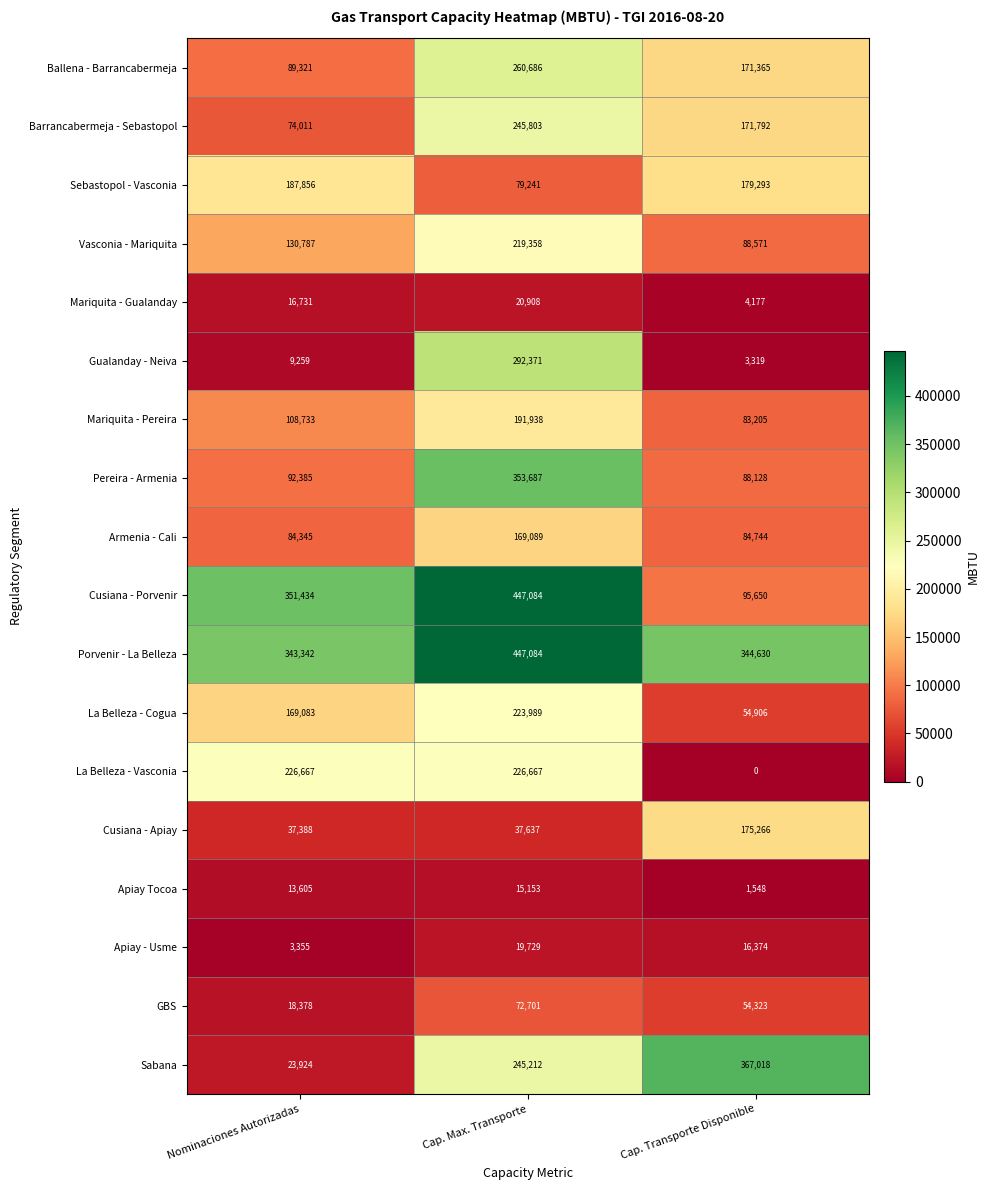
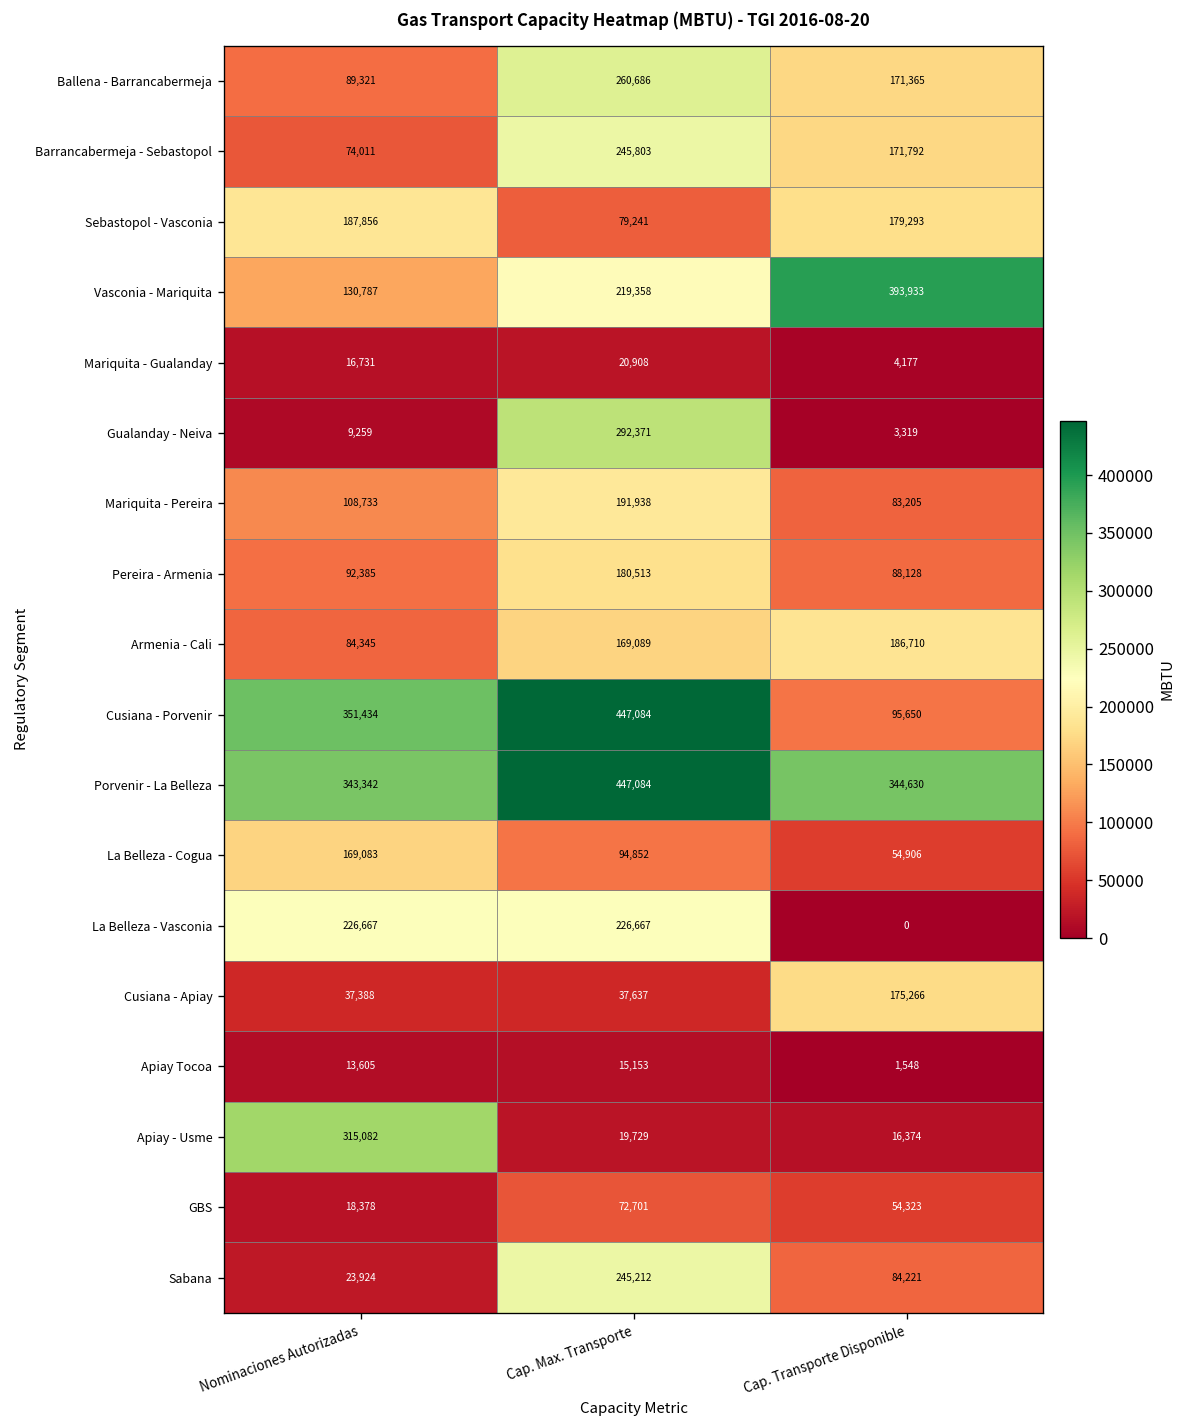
Vasconia - Mariquita, Cap. Transporte Disponible: 88,571 -> 393,933
Pereira - Armenia, Cap. Max. Transporte: 353,687 -> 180,513
Armenia - Cali, Cap. Transporte Disponible: 84,744 -> 186,710
La Belleza - Cogua, Cap. Max. Transporte: 223,989 -> 94,852
Apiay - Usme, Nominaciones Autorizadas: 3,355 -> 315,082
Sabana, Cap. Transporte Disponible: 367,018 -> 84,221
